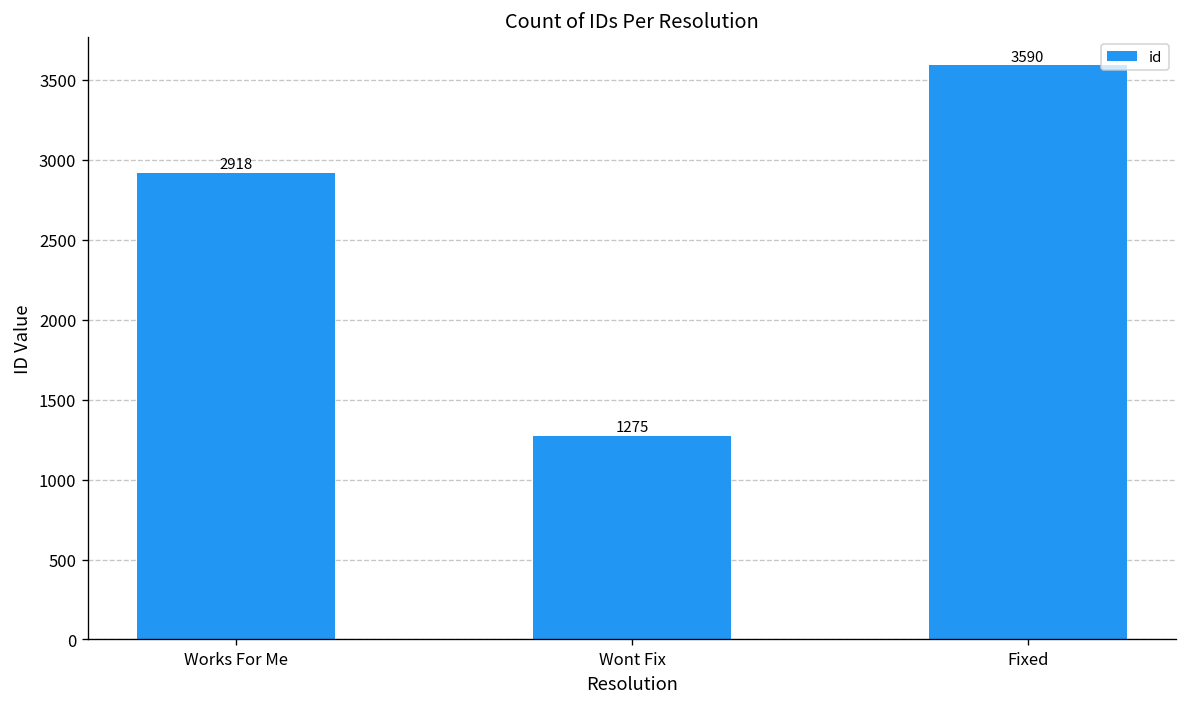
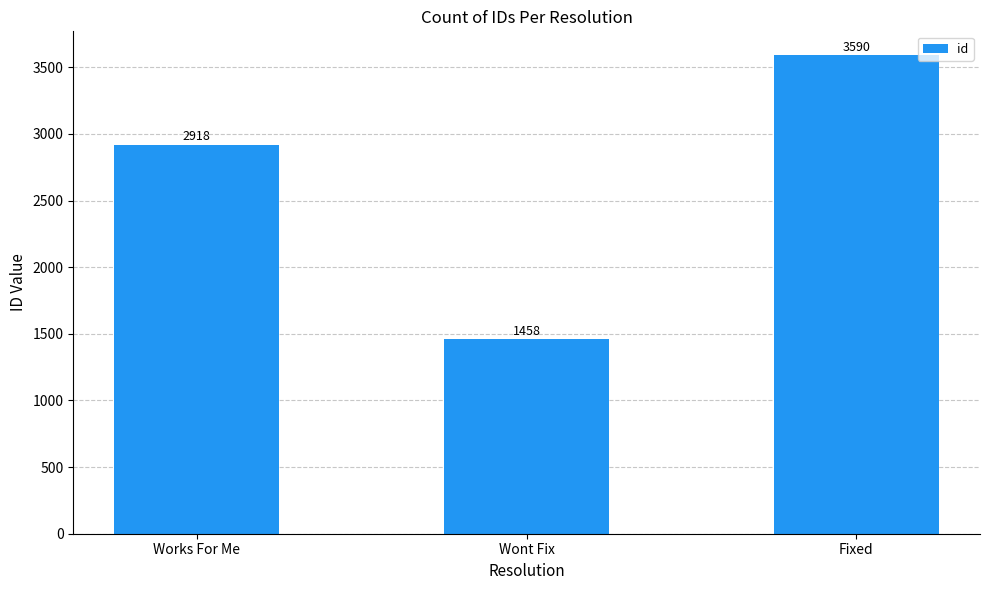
Wont Fix: 1275 -> 1458
